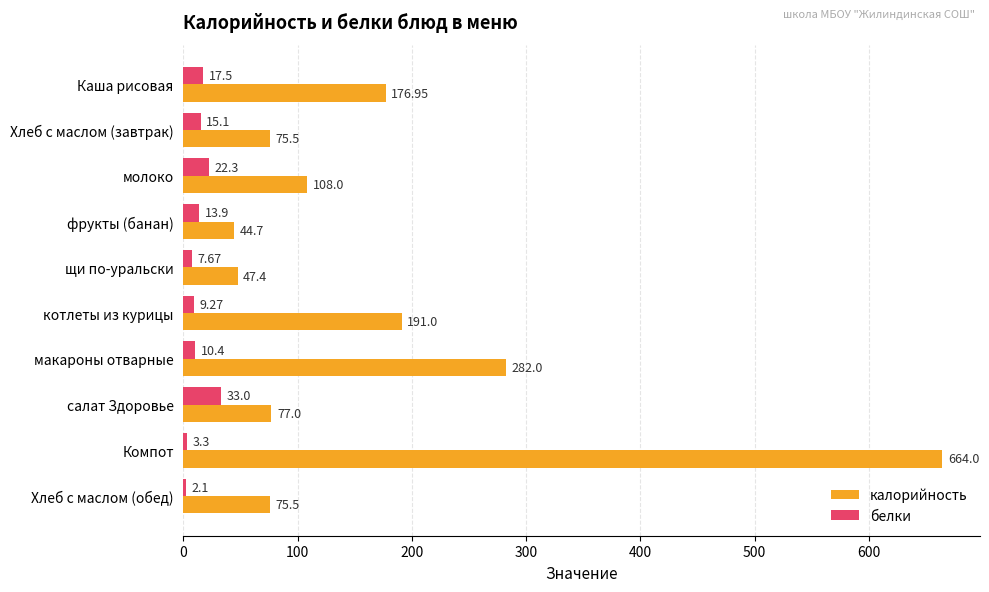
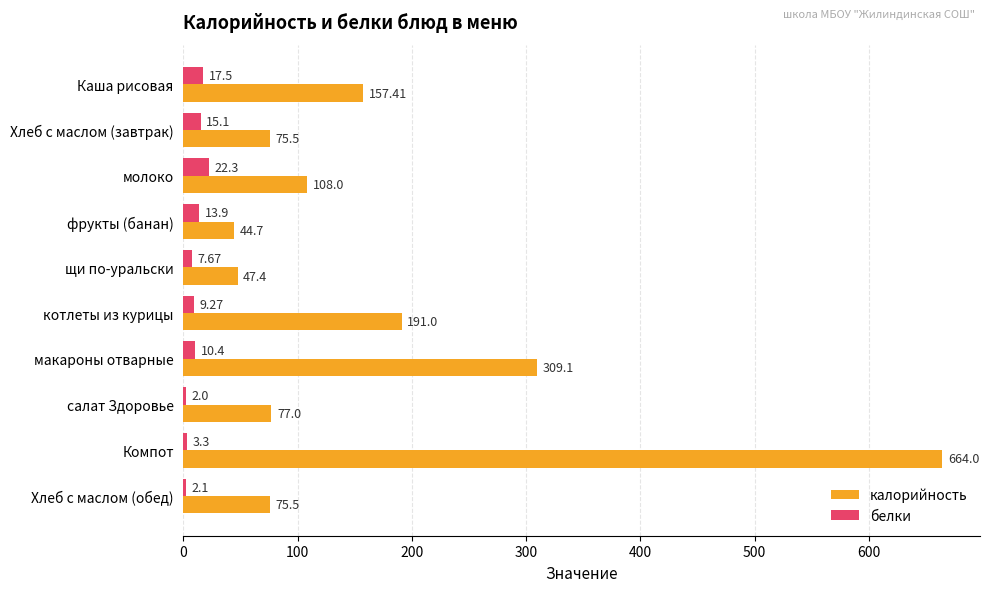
калорийность, Каша рисовая: 176.95 -> 157.41
калорийность, макароны отварные: 282.0 -> 309.1
белки, салат Здоровье: 33.0 -> 2.0
